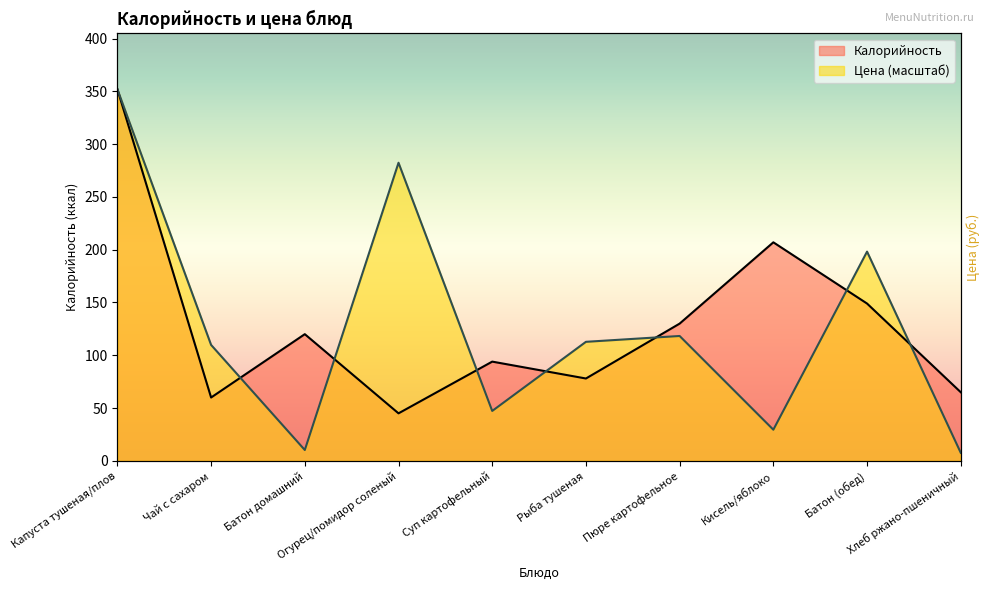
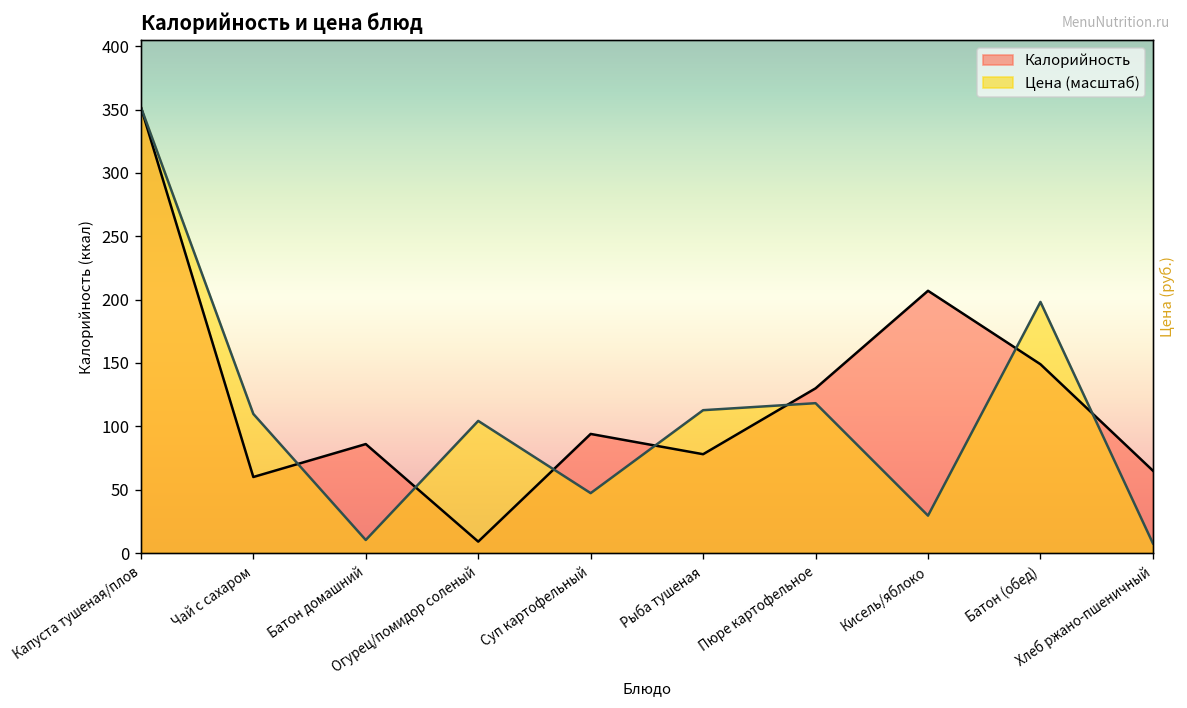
Калорийность, Батон домашний: 120 -> 86
Калорийность, Огурец/помидор соленый: 45 -> 9
Цена (масштаб), Огурец/помидор соленый: 282 -> 104
